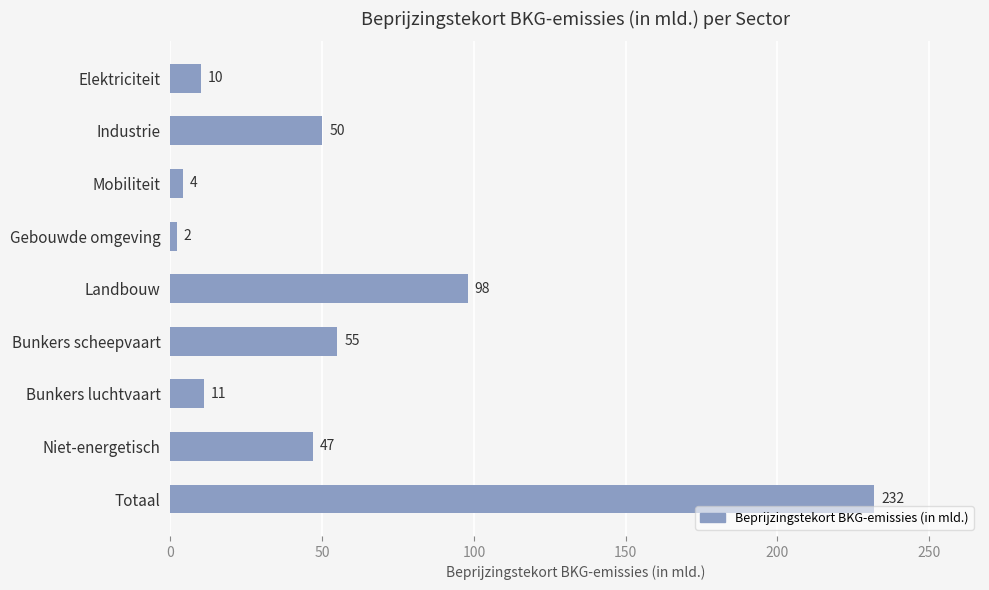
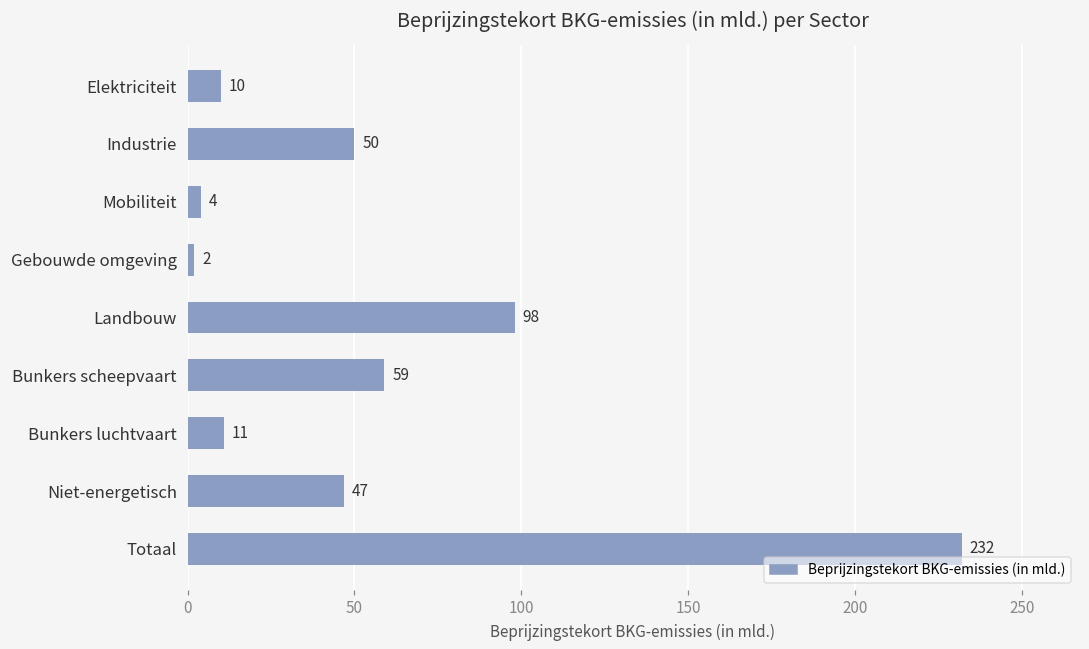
Bunkers scheepvaart: 55 -> 59
